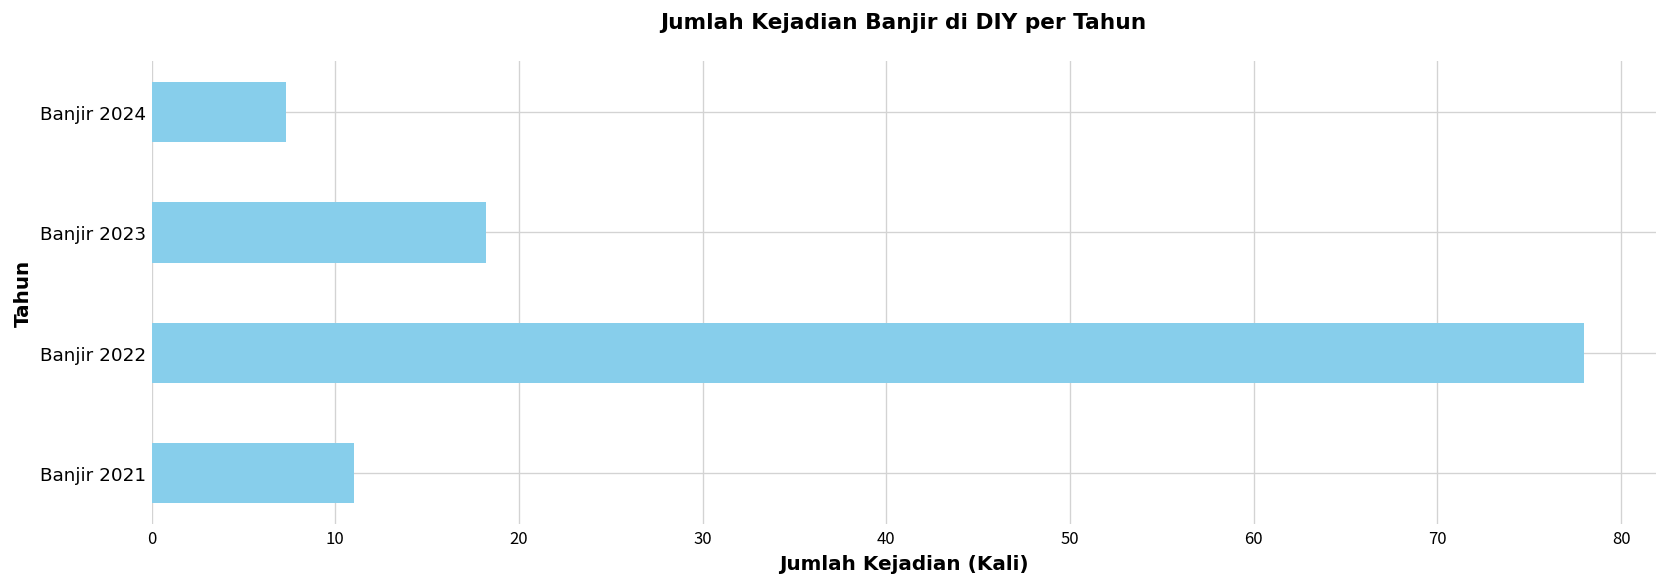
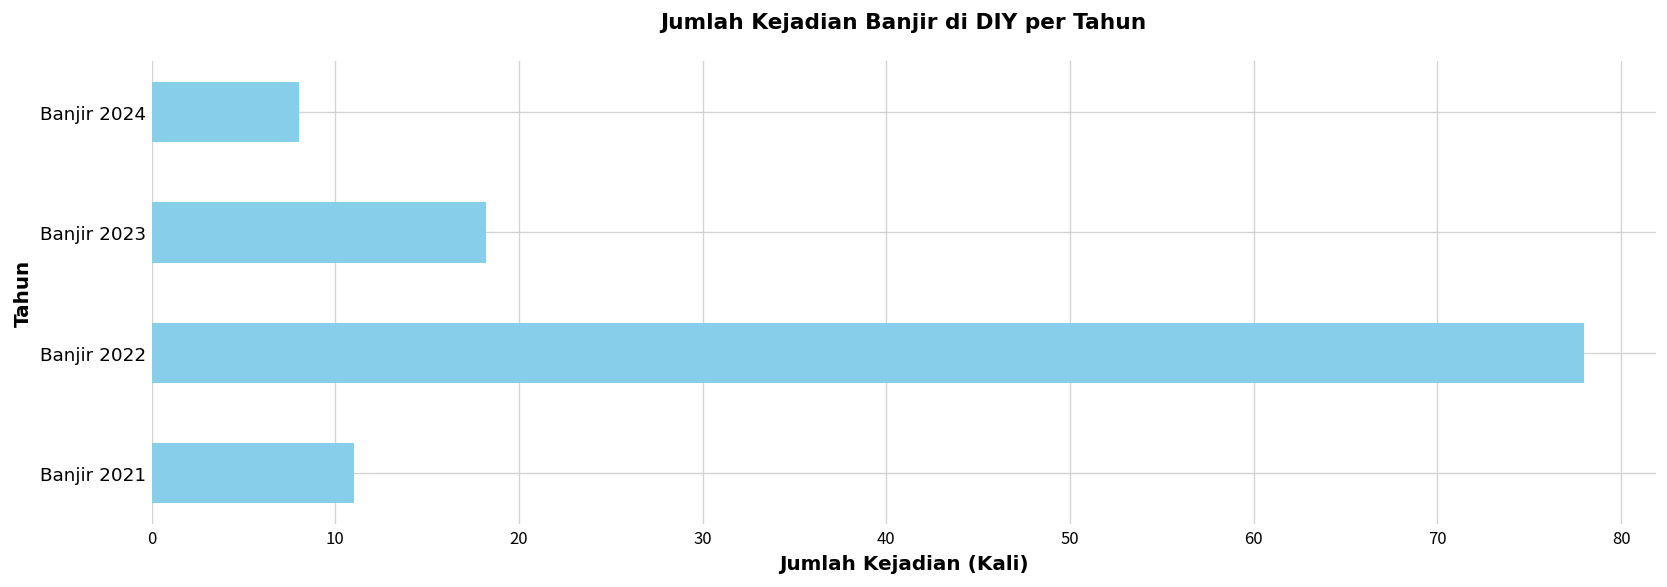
Banjir 2024: 7.3 -> 8.0
